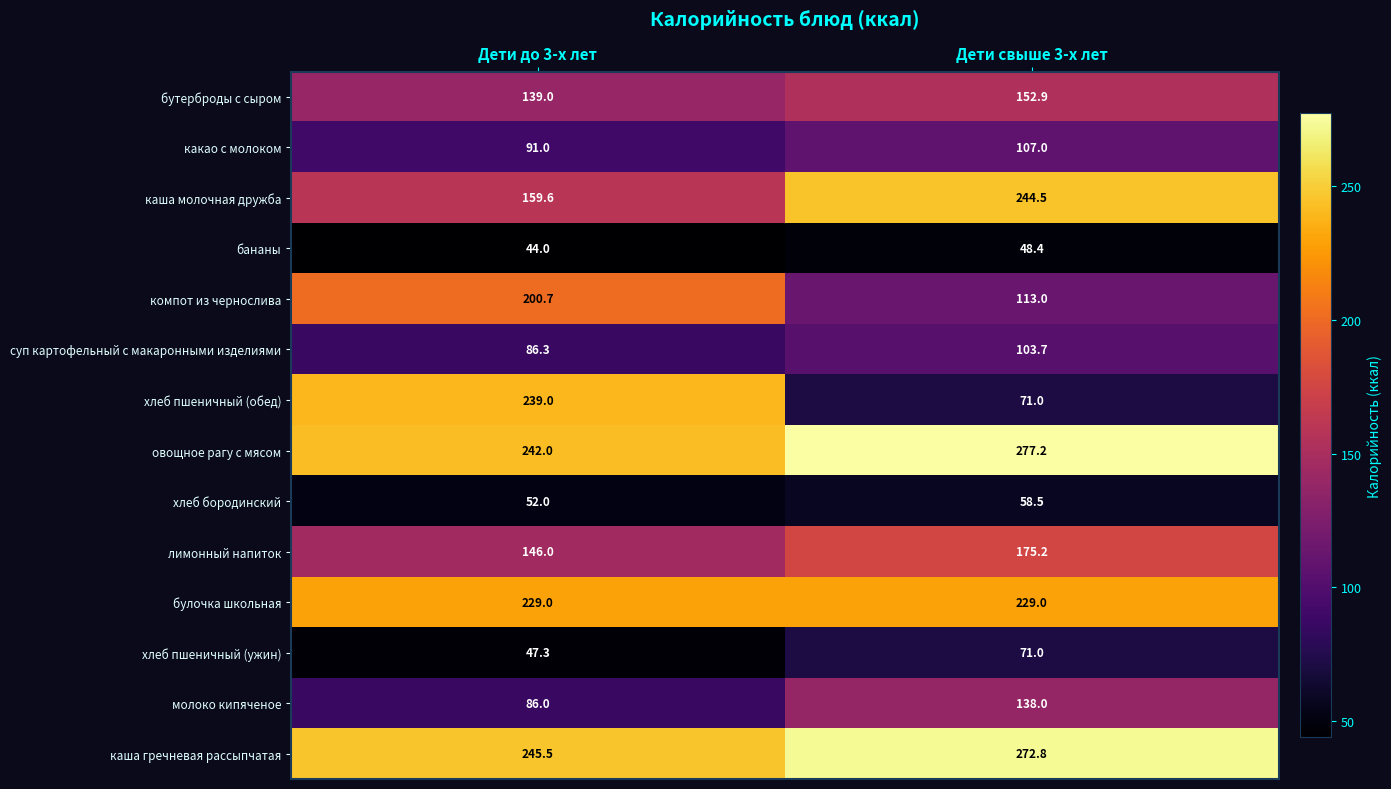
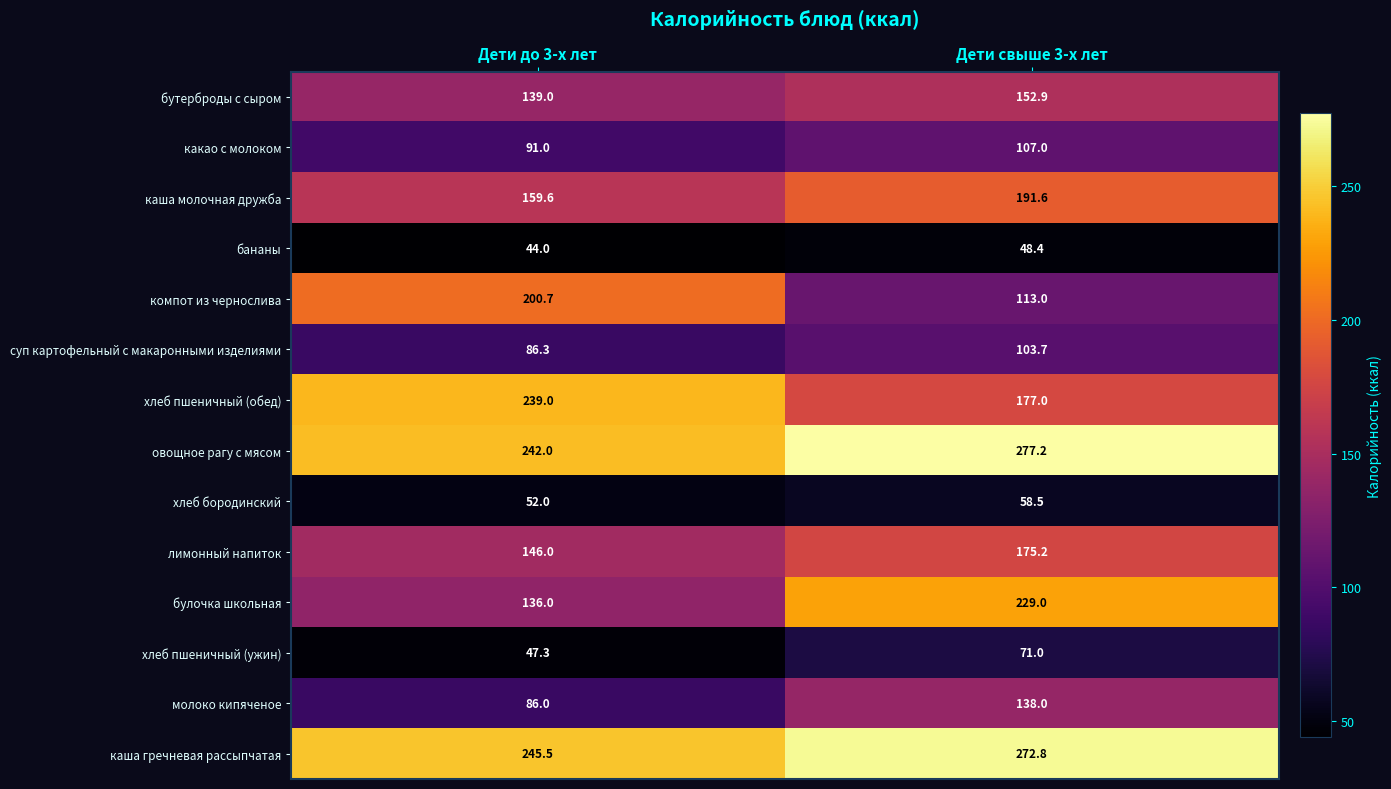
каша молочная дружба, Дети свыше 3-х лет: 244.5 -> 191.6
хлеб пшеничный (обед), Дети свыше 3-х лет: 71.0 -> 177.0
булочка школьная, Дети до 3-х лет: 229.0 -> 136.0
